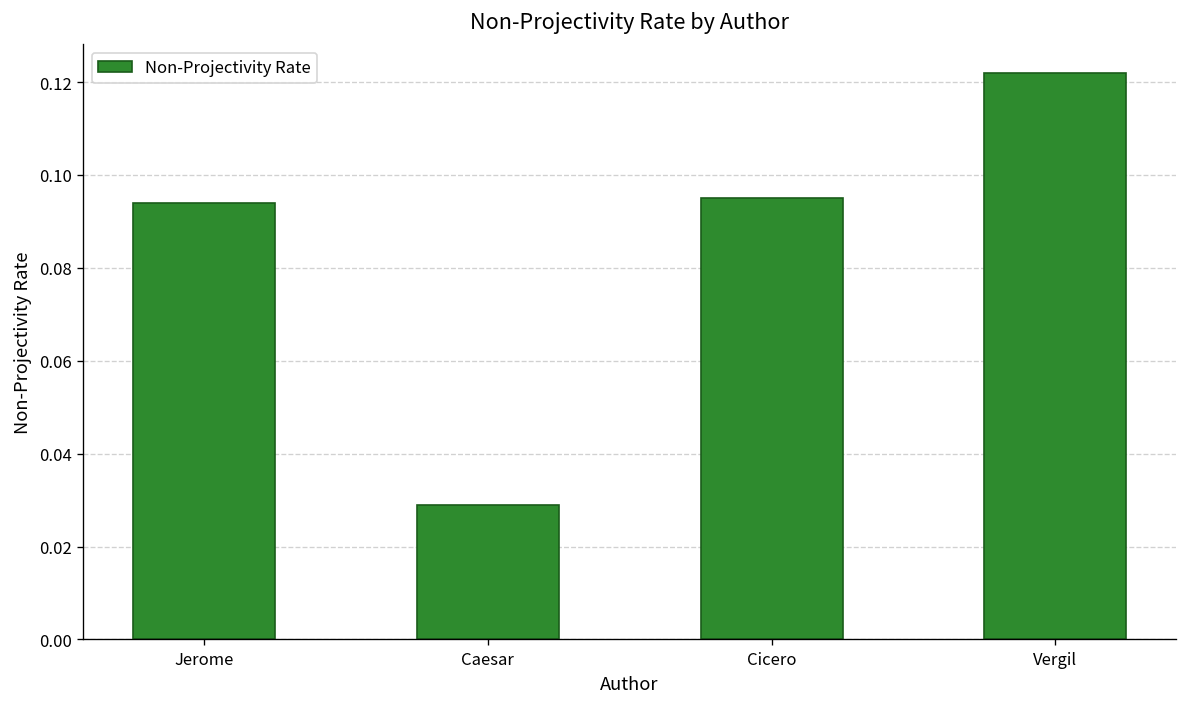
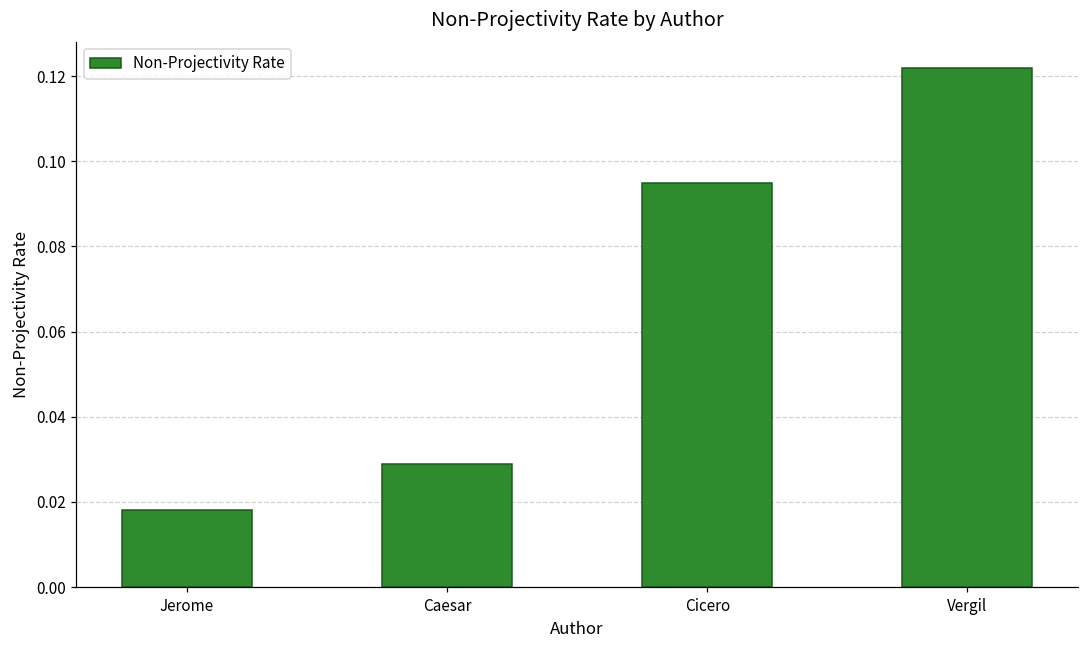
Jerome: 0.094 -> 0.018
